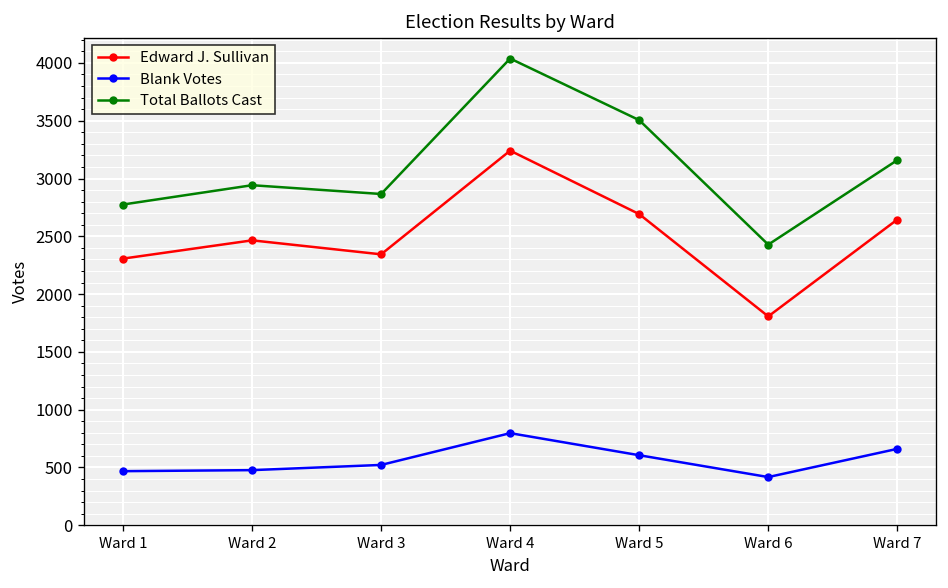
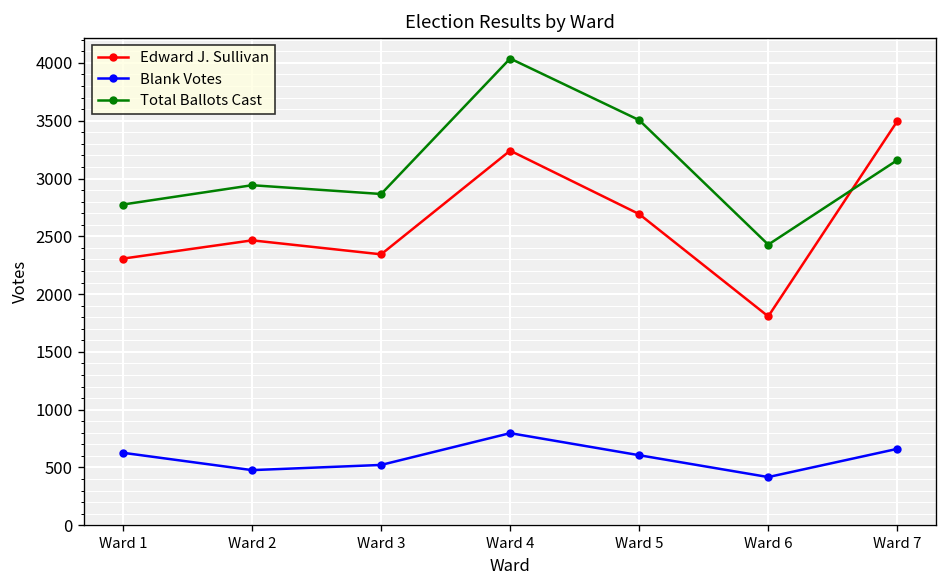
Blank Votes, Ward 1: 500 -> 600
Edward J. Sullivan, Ward 7: 2600 -> 3500
